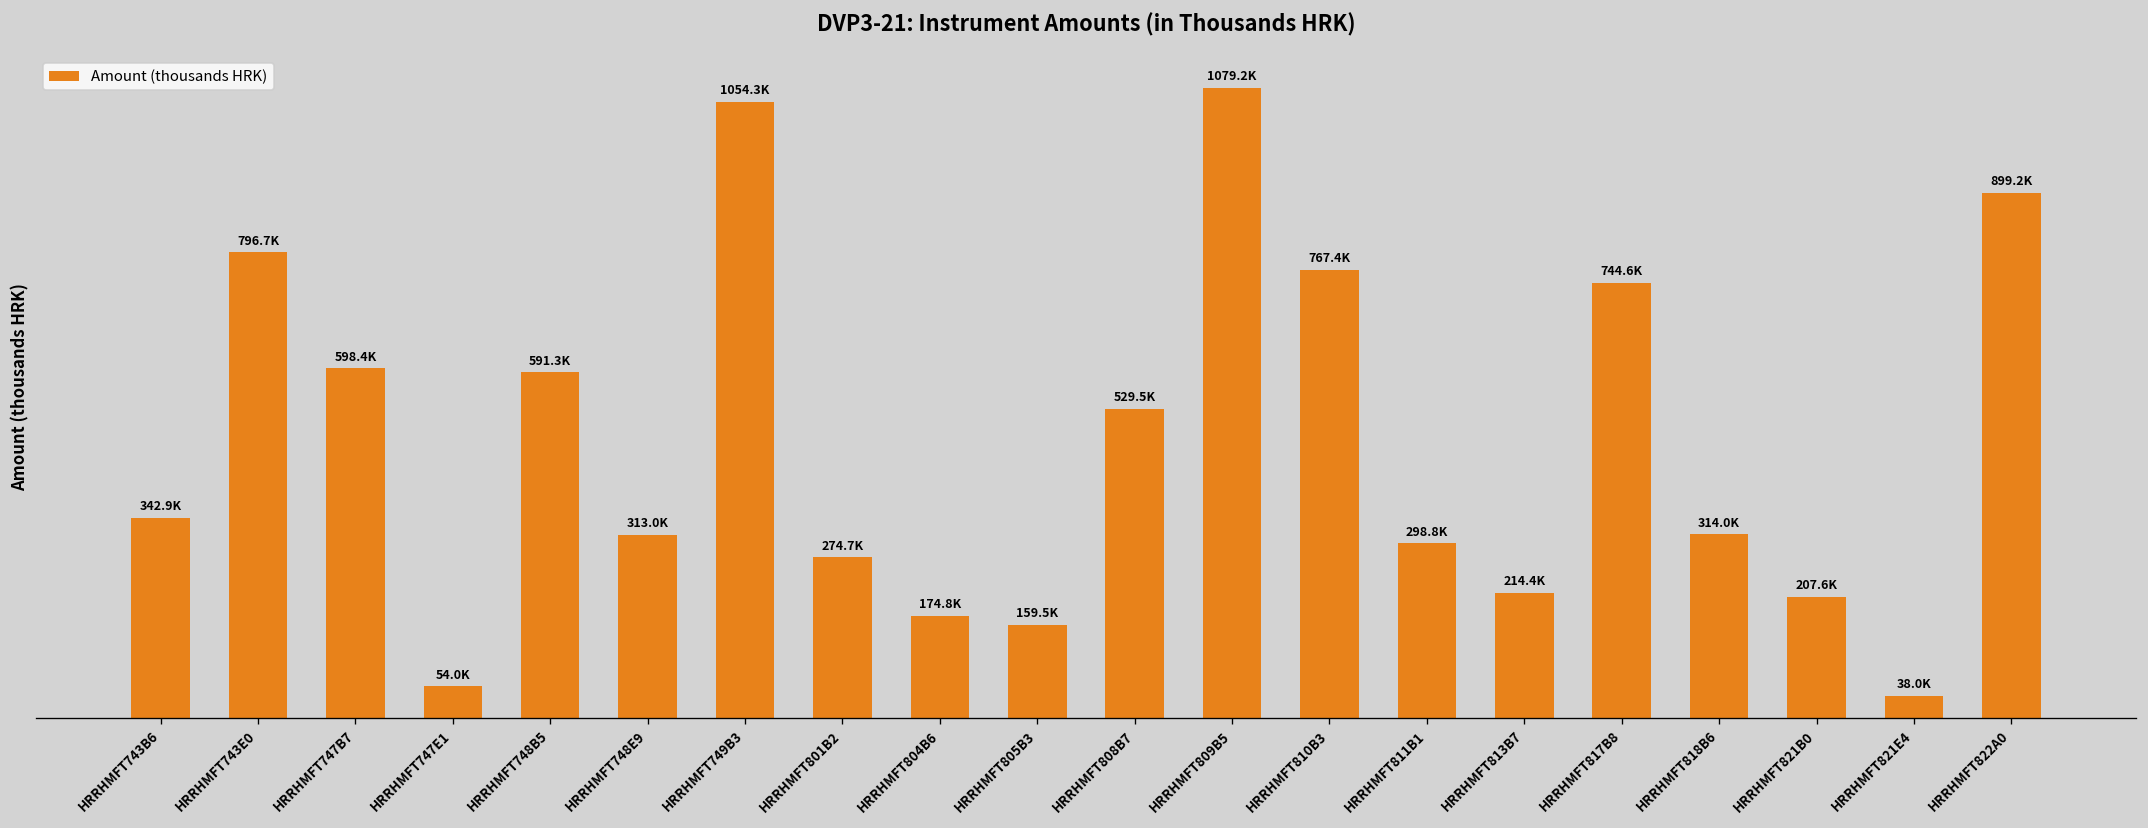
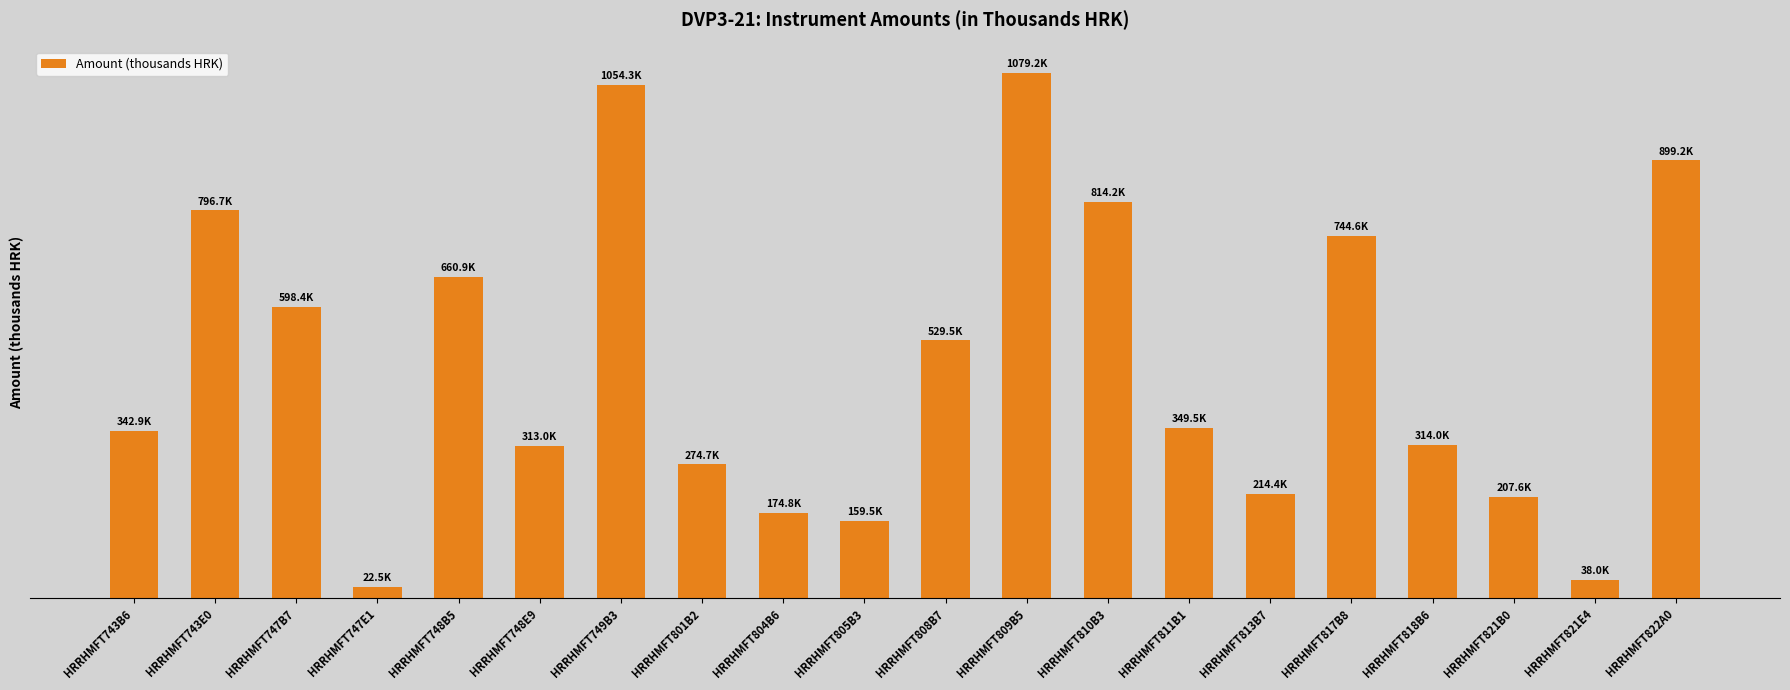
HRRHMFT747E1: 54.0K -> 22.5K
HRRHMFT748B5: 591.3K -> 660.9K
HRRHMFT810B3: 767.4K -> 814.2K
HRRHMFT811B1: 298.8K -> 349.5K
